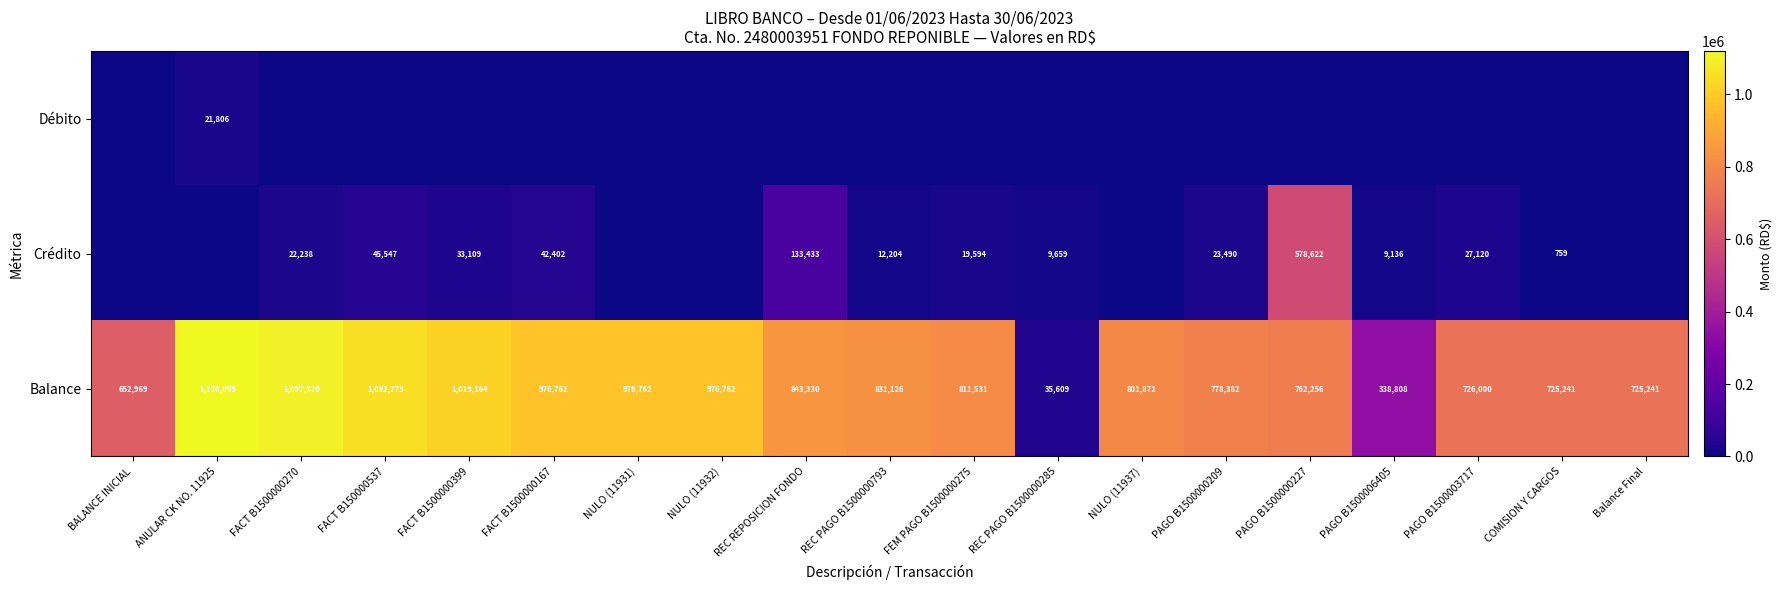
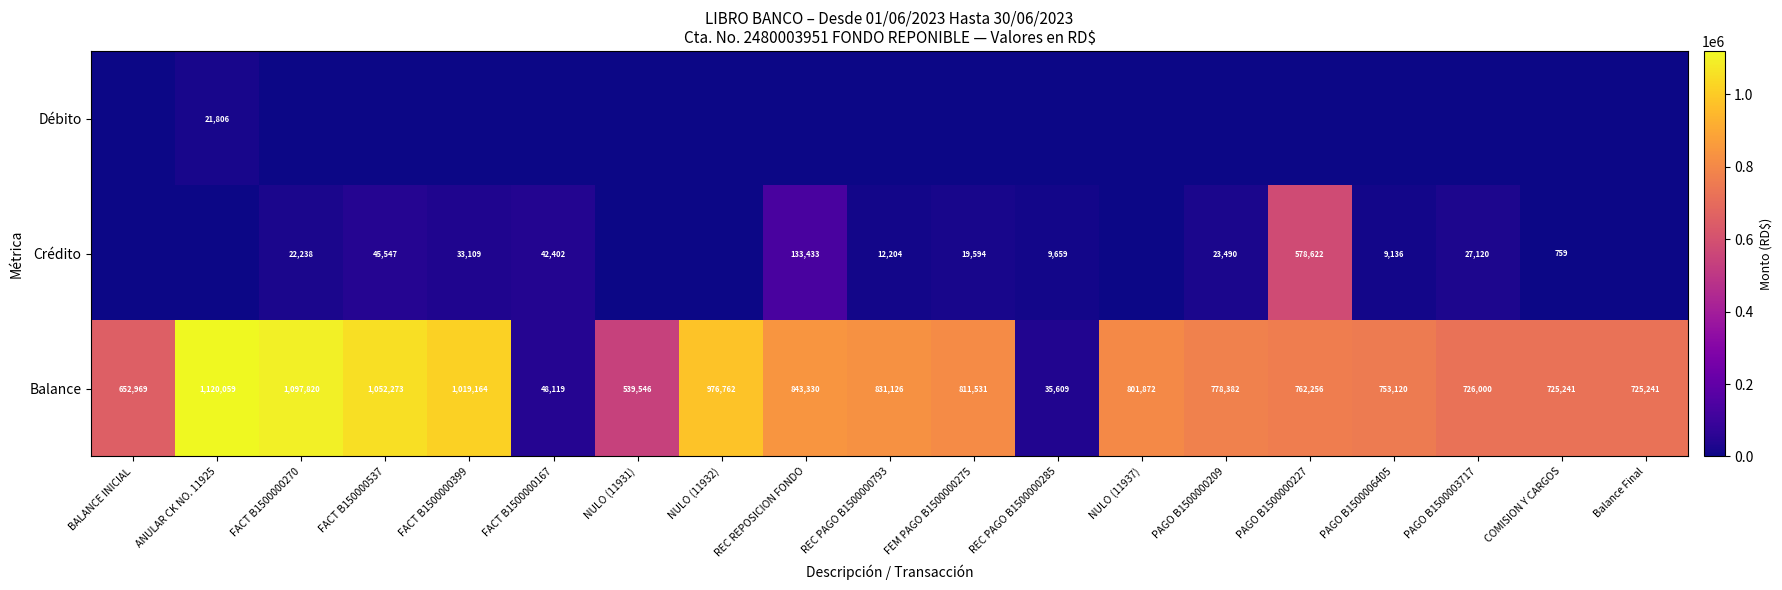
Balance, FACT B1500000167: 976,762 -> 48,119
Balance, NULO (11931): 976,762 -> 539,546
Balance, PAGO B1500006405: 338,808 -> 753,120
